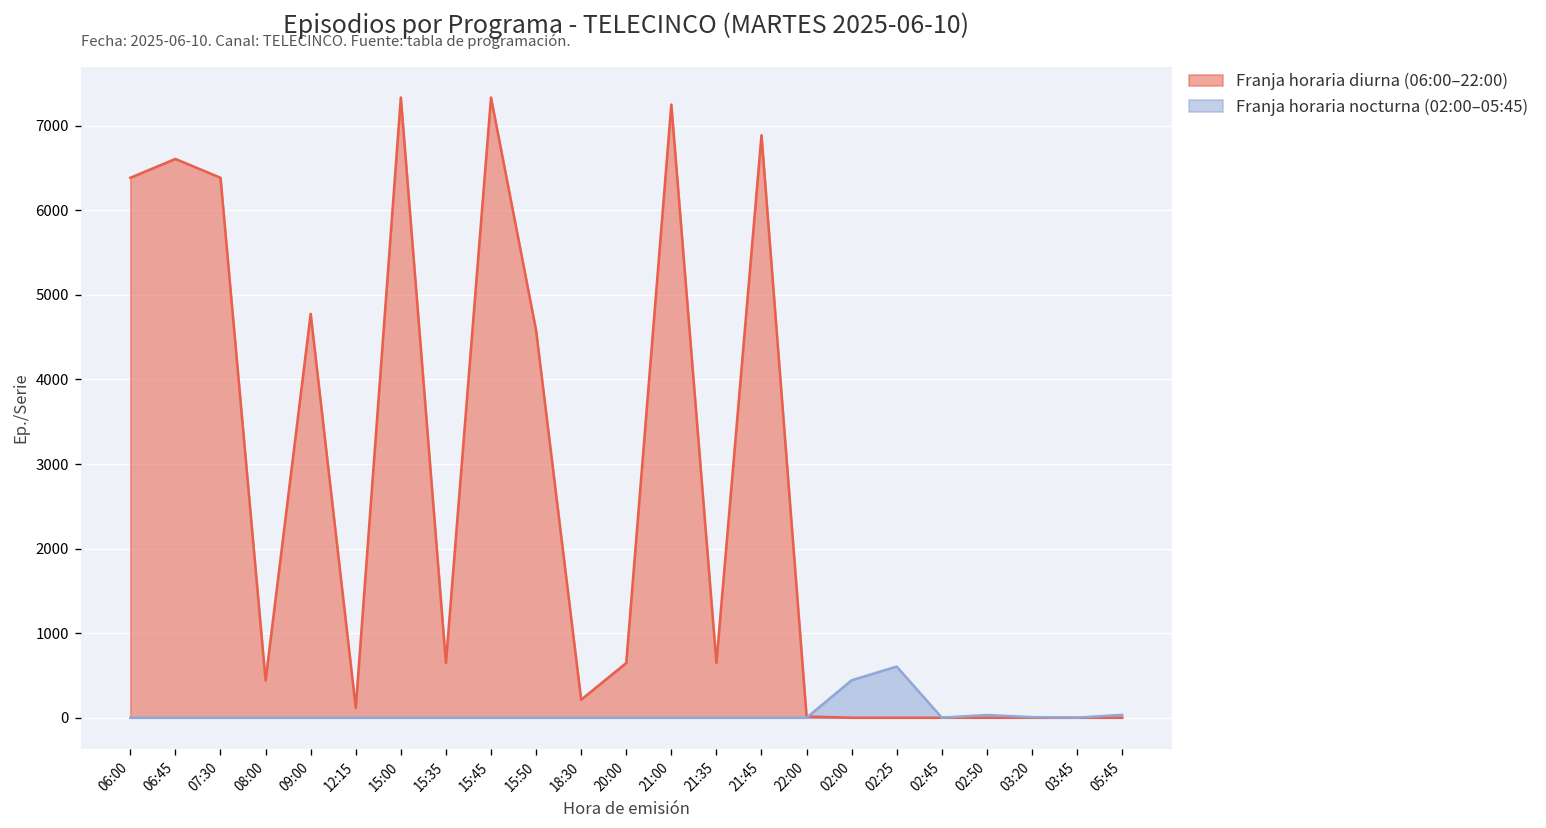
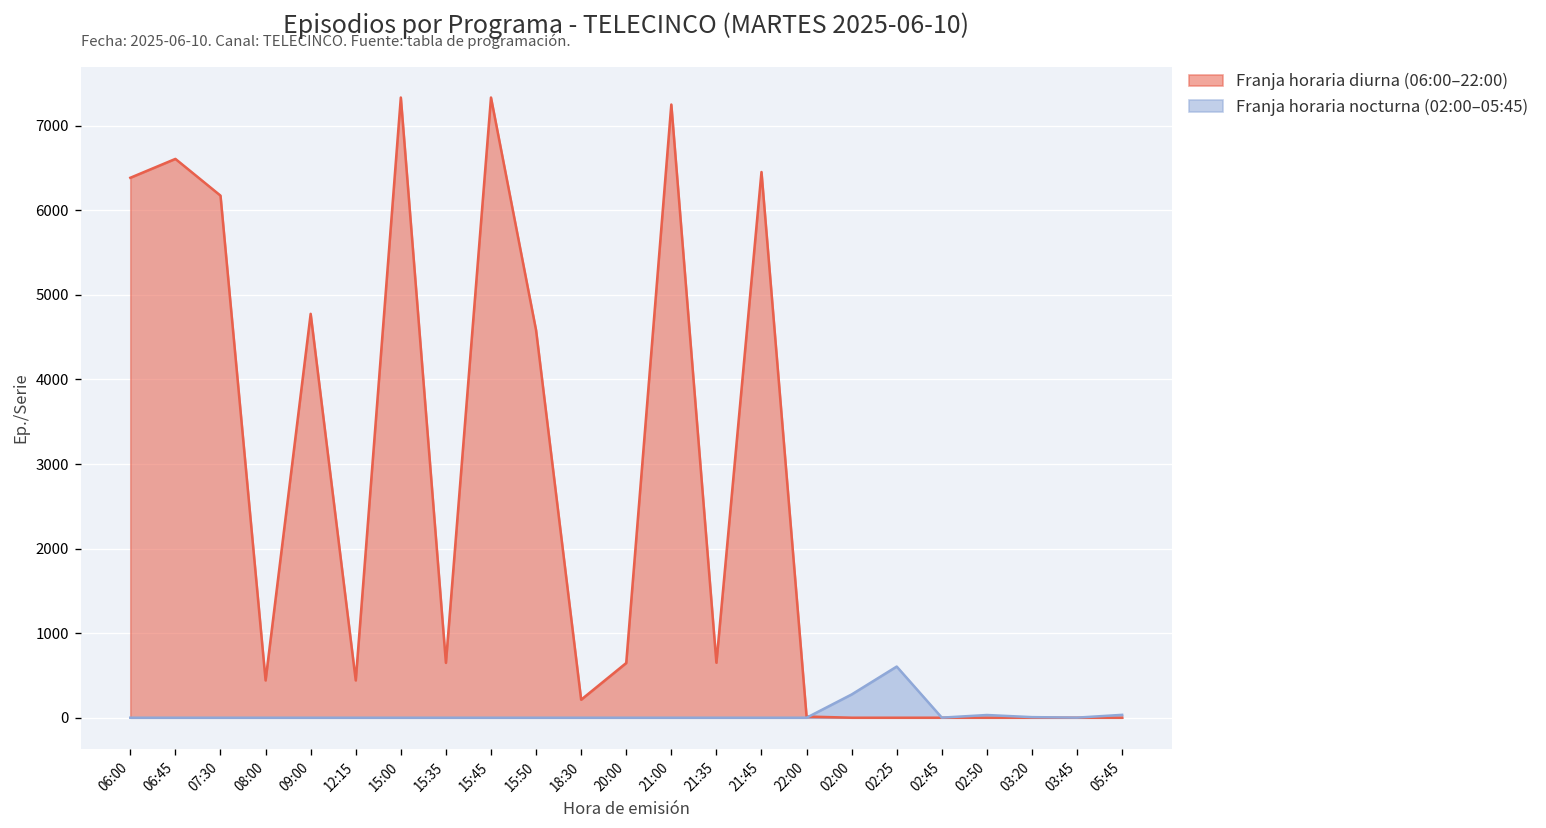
Franja horaria diurna (06:00–22:00), 07:30: 6400 -> 6200
Franja horaria diurna (06:00–22:00), 12:15: 100 -> 400
Franja horaria diurna (06:00–22:00), 21:45: 6900 -> 6500
Franja horaria nocturna (02:00–05:45), 02:00: 400 -> 300
